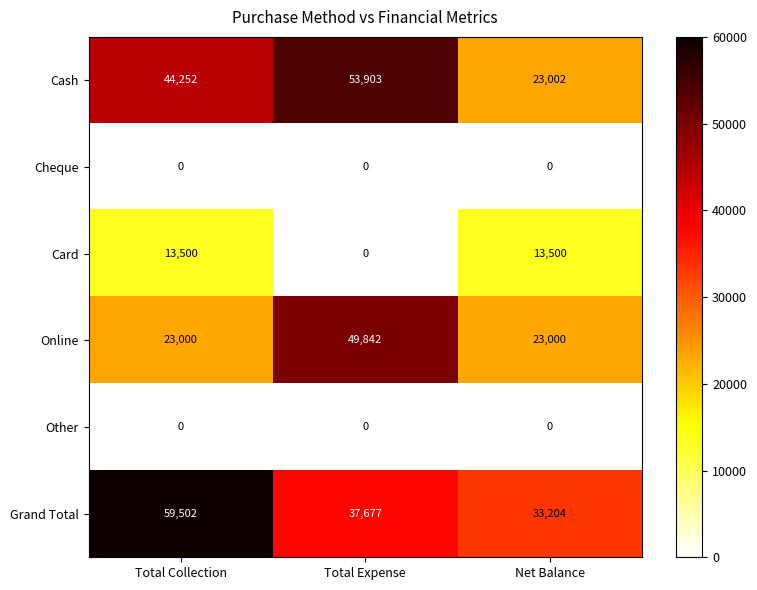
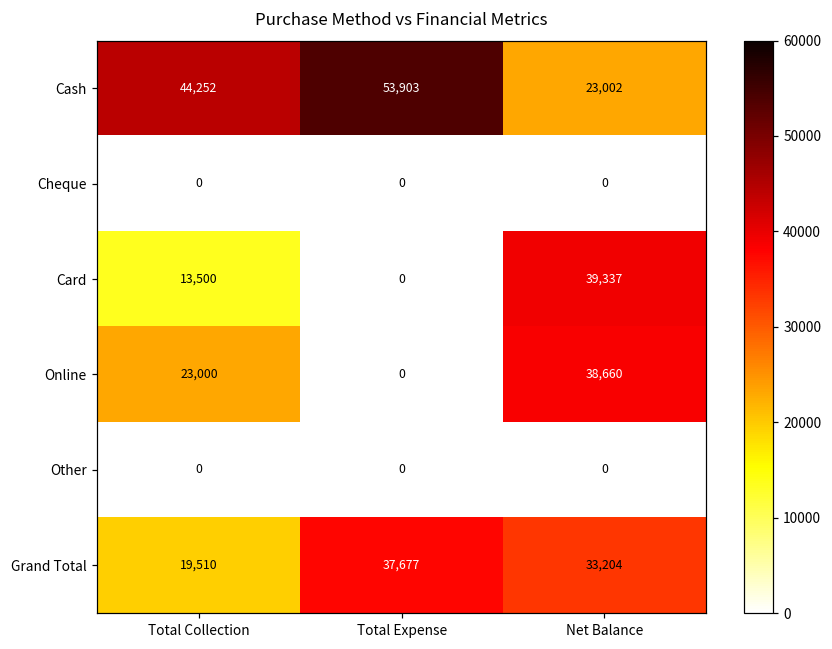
Card, Net Balance: 13,500 -> 39,337
Online, Total Expense: 49,842 -> 0
Online, Net Balance: 23,000 -> 38,660
Grand Total, Total Collection: 59,502 -> 19,510
